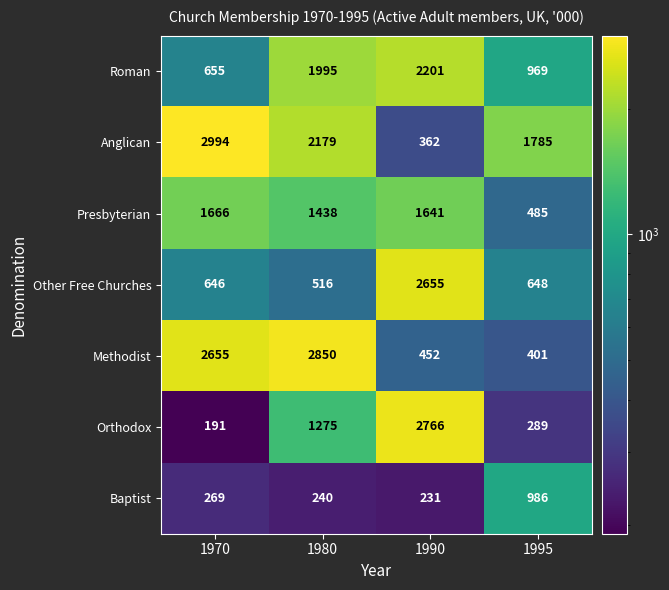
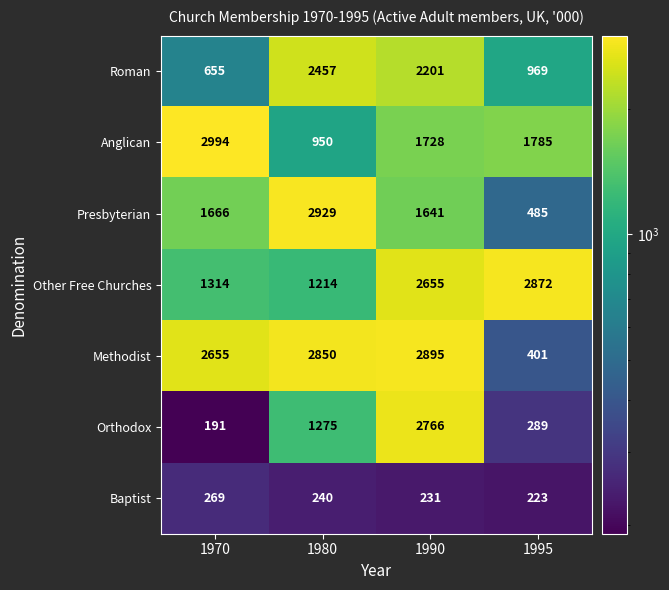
Roman, 1980: 1995 -> 2457
Anglican, 1980: 2179 -> 950
Anglican, 1990: 362 -> 1728
Presbyterian, 1980: 1438 -> 2929
Other Free Churches, 1970: 646 -> 1314
Other Free Churches, 1980: 516 -> 1214
Other Free Churches, 1995: 648 -> 2872
Methodist, 1990: 452 -> 2895
Baptist, 1995: 986 -> 223
